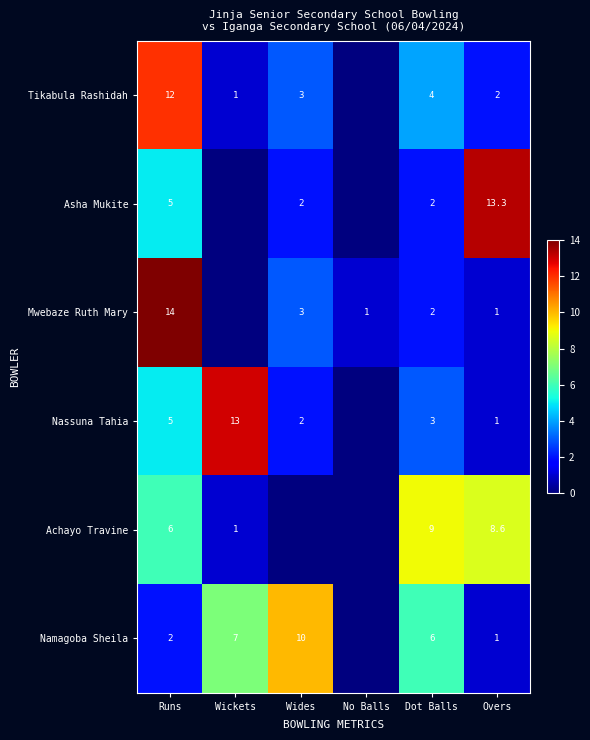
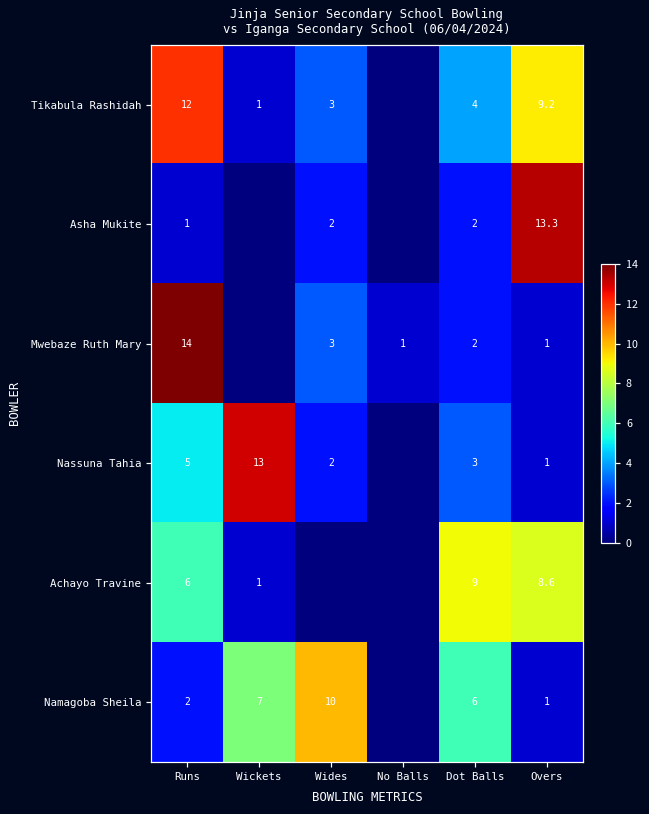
Tikabula Rashidah, Overs: 2 -> 9.2
Asha Mukite, Runs: 5 -> 1
